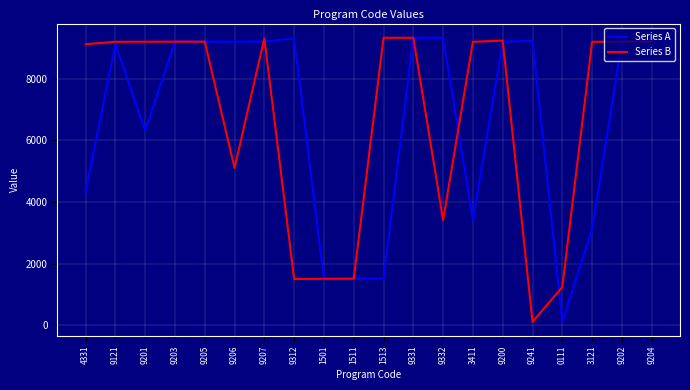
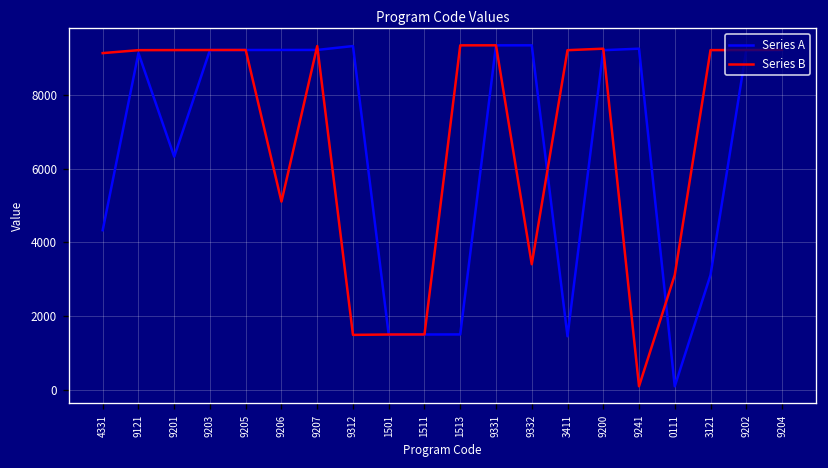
Series A, 3411: 3400 -> 1500
Series B, 0111: 1200 -> 3100
